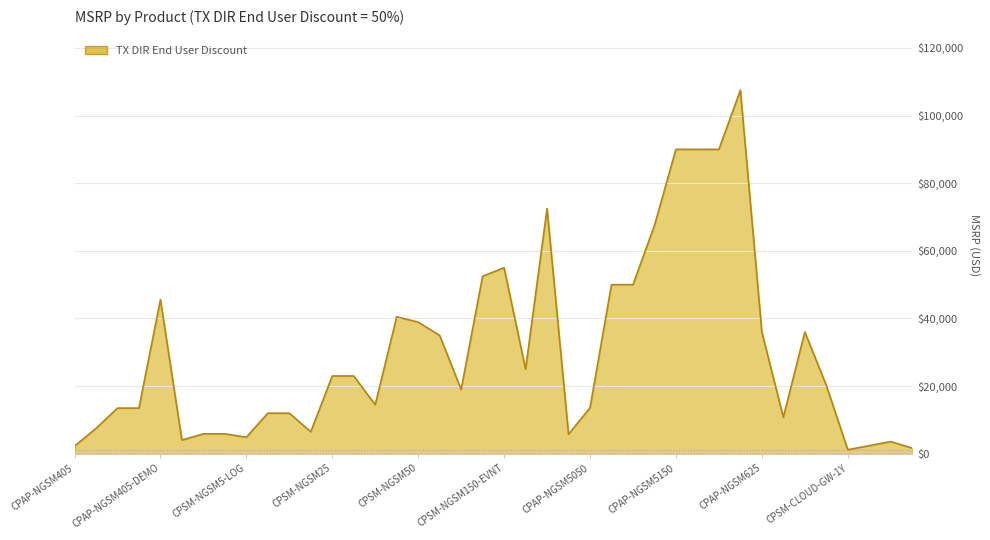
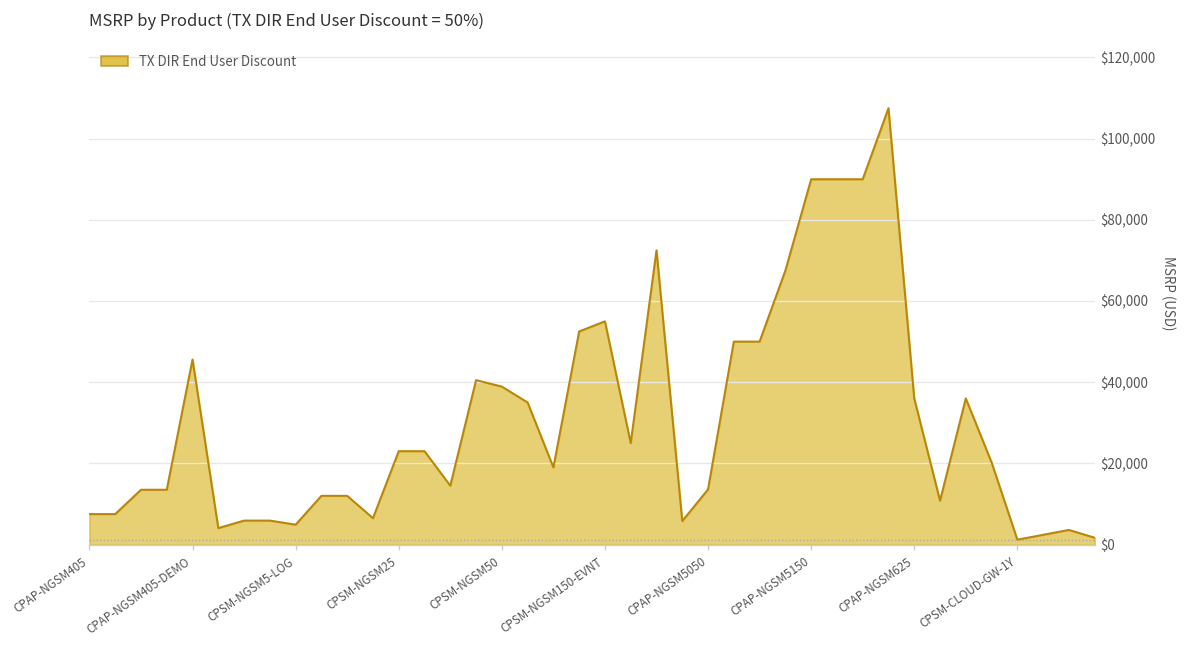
CPAP-NGSM405: $2,000 -> $8,000
